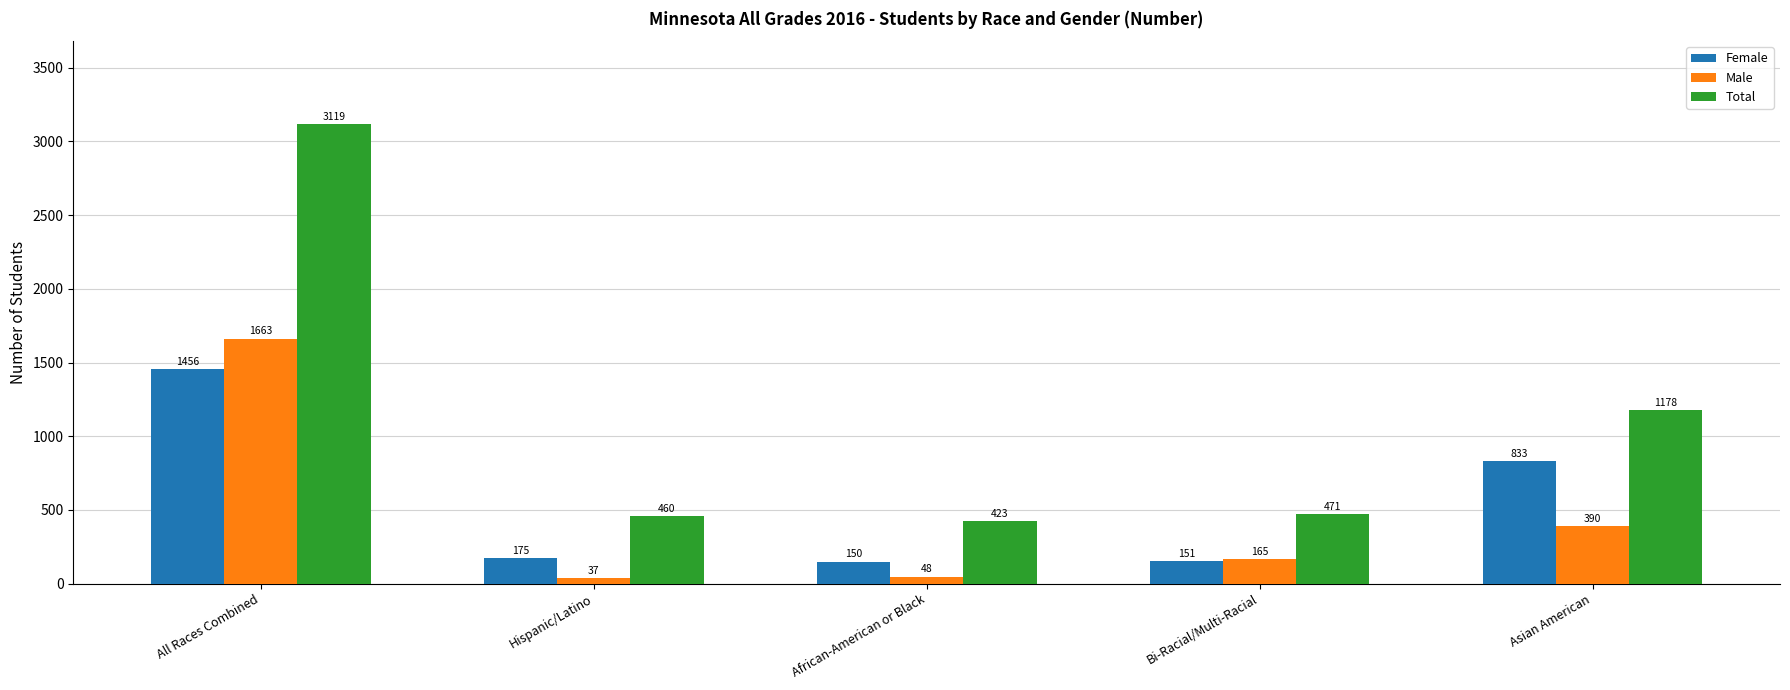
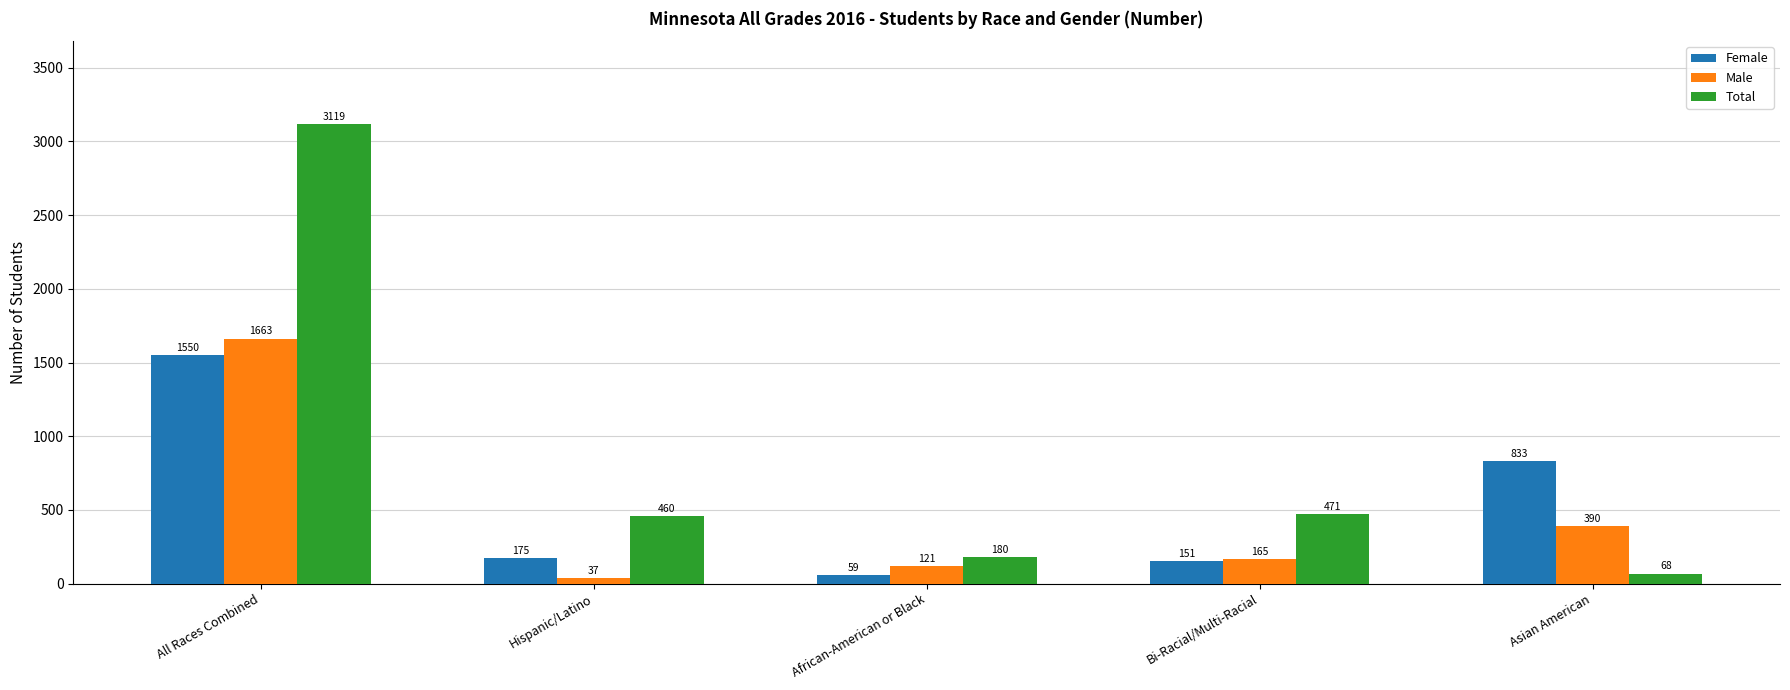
Female, All Races Combined: 1456 -> 1550
Female, African-American or Black: 150 -> 59
Male, African-American or Black: 48 -> 121
Total, African-American or Black: 423 -> 180
Total, Asian American: 1178 -> 68
